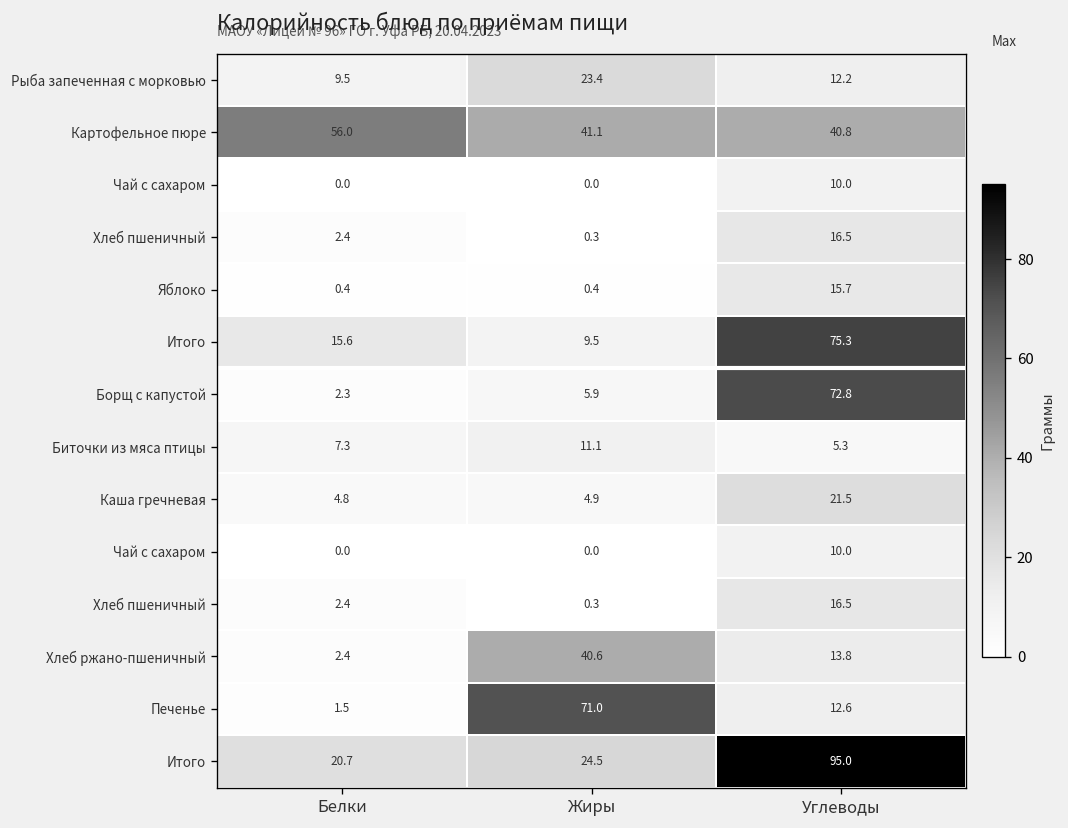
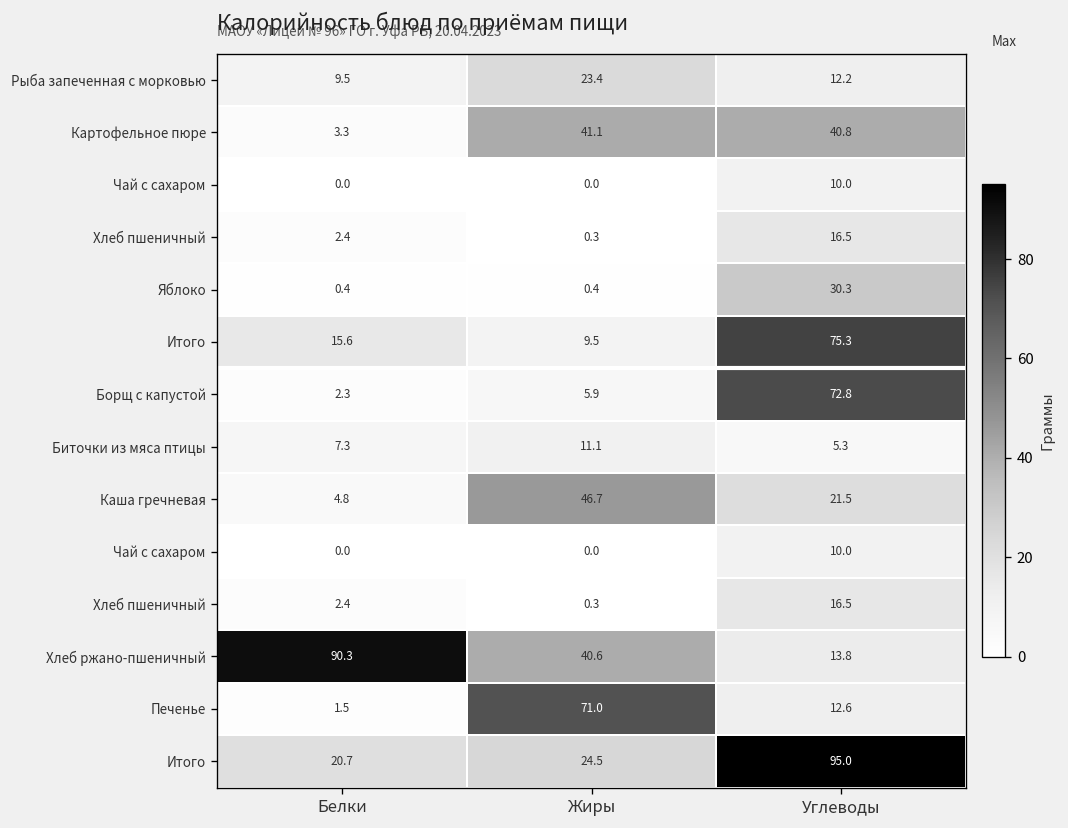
Картофельное пюре, Белки: 56.0 -> 3.3
Яблоко, Углеводы: 15.7 -> 30.3
Каша гречневая, Жиры: 4.9 -> 46.7
Хлеб ржано-пшеничный, Белки: 2.4 -> 90.3
